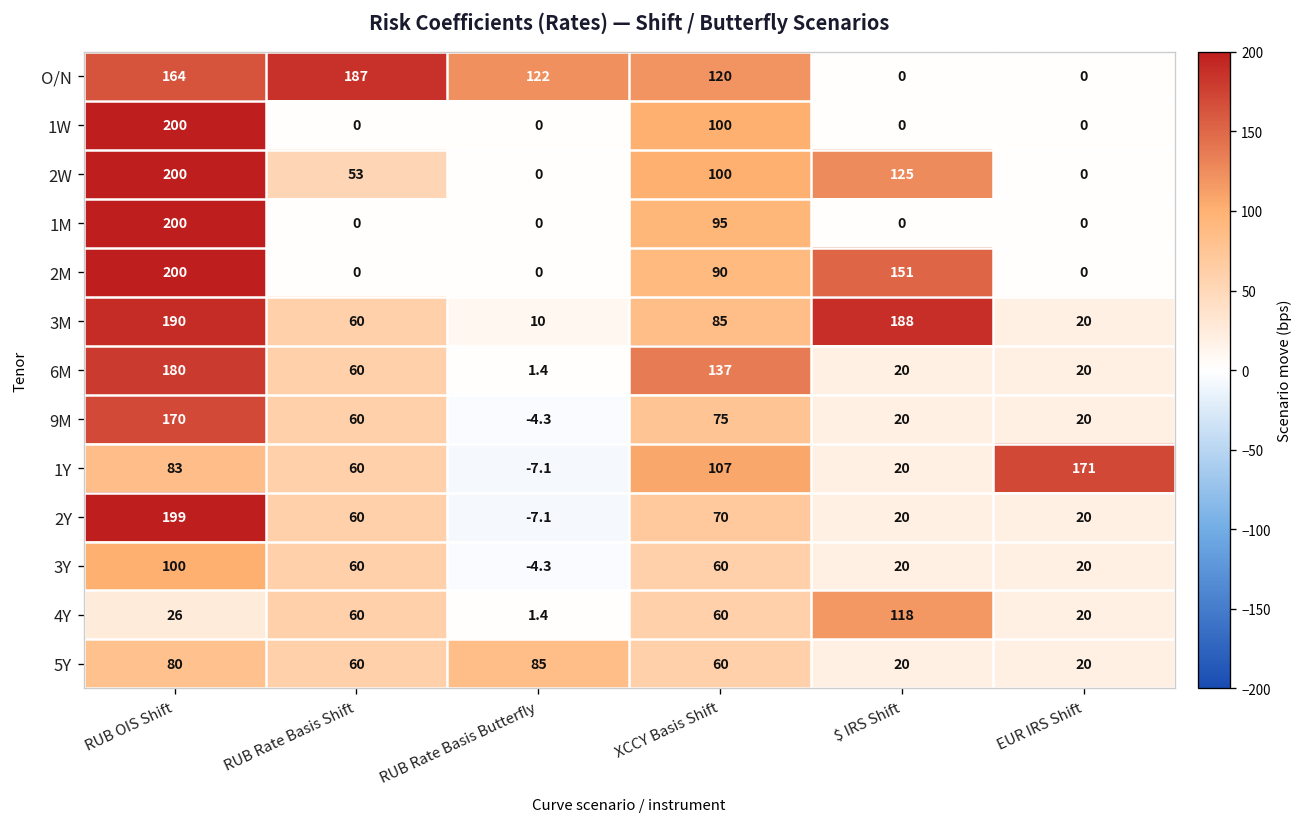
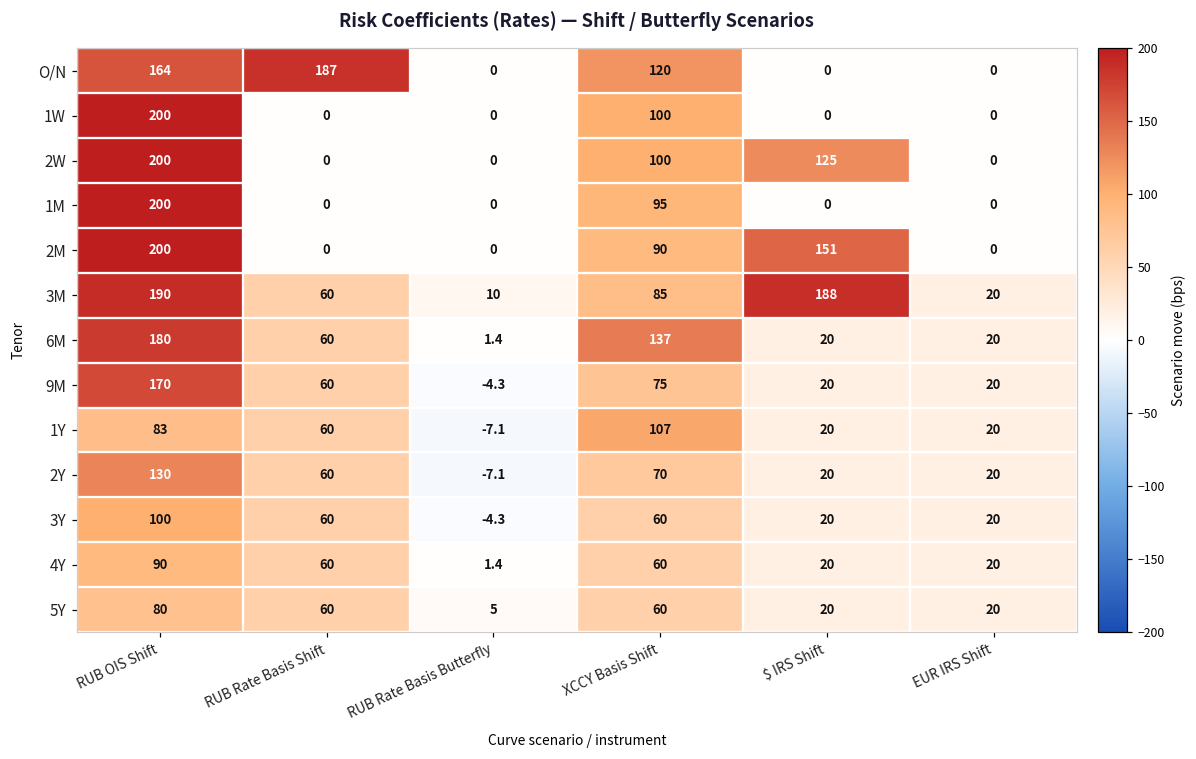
O/N, RUB Rate Basis Butterfly: 122 -> 0
2W, RUB Rate Basis Shift: 53 -> 0
1Y, EUR IRS Shift: 171 -> 20
2Y, RUB OIS Shift: 199 -> 130
4Y, RUB OIS Shift: 26 -> 90
4Y, $ IRS Shift: 118 -> 20
5Y, RUB Rate Basis Butterfly: 85 -> 5
